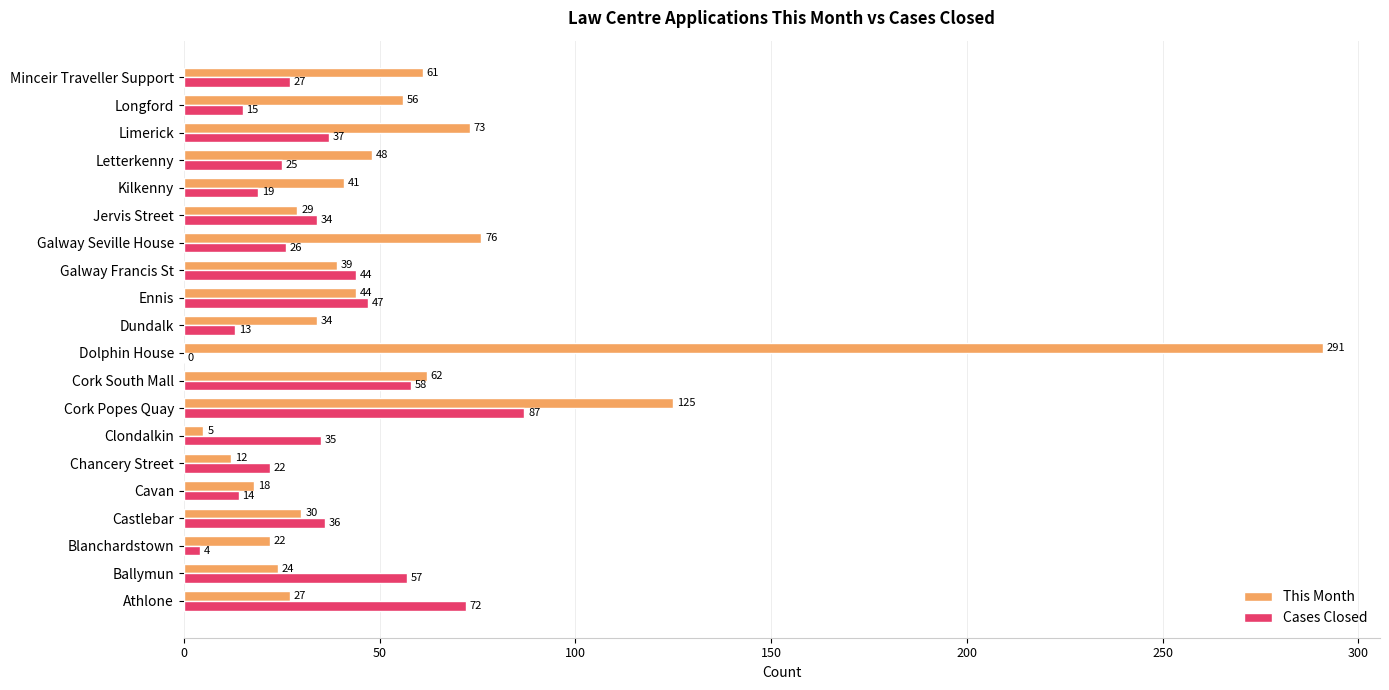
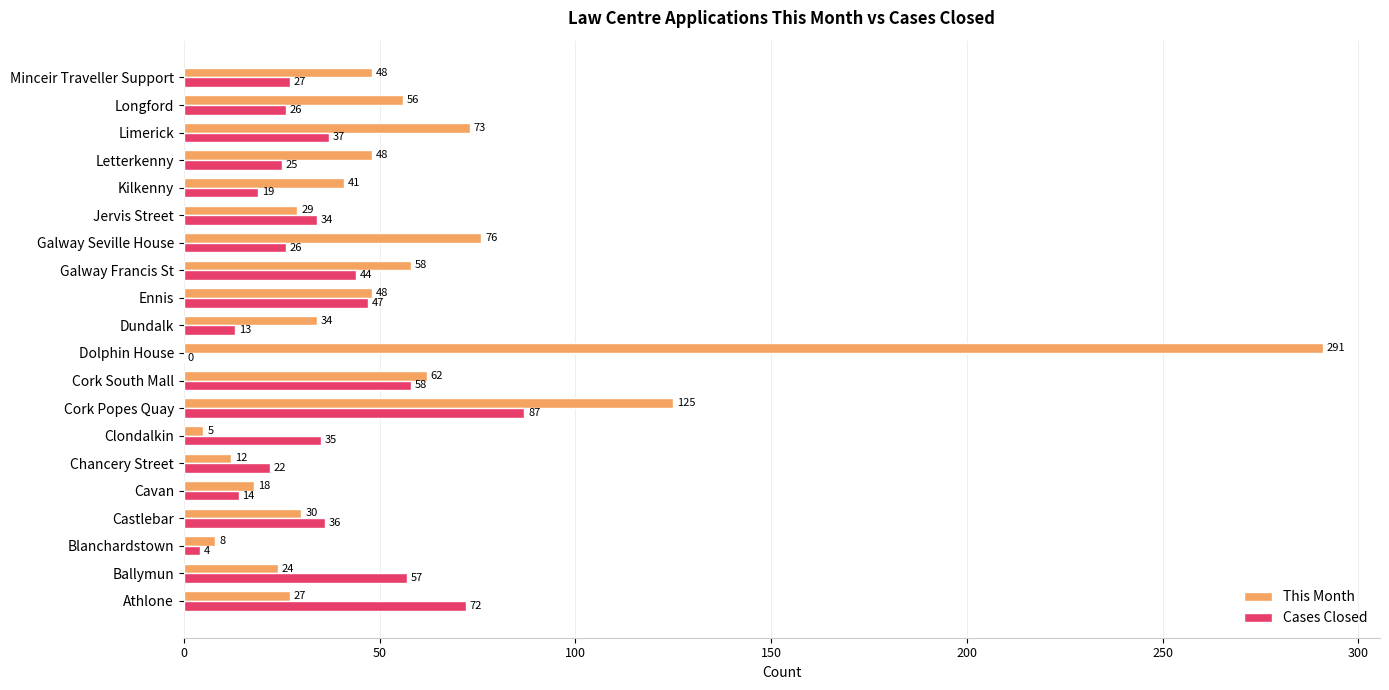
This Month, Minceir Traveller Support: 61 -> 48
Cases Closed, Longford: 15 -> 26
This Month, Galway Francis St: 39 -> 58
This Month, Ennis: 44 -> 48
This Month, Blanchardstown: 22 -> 8
